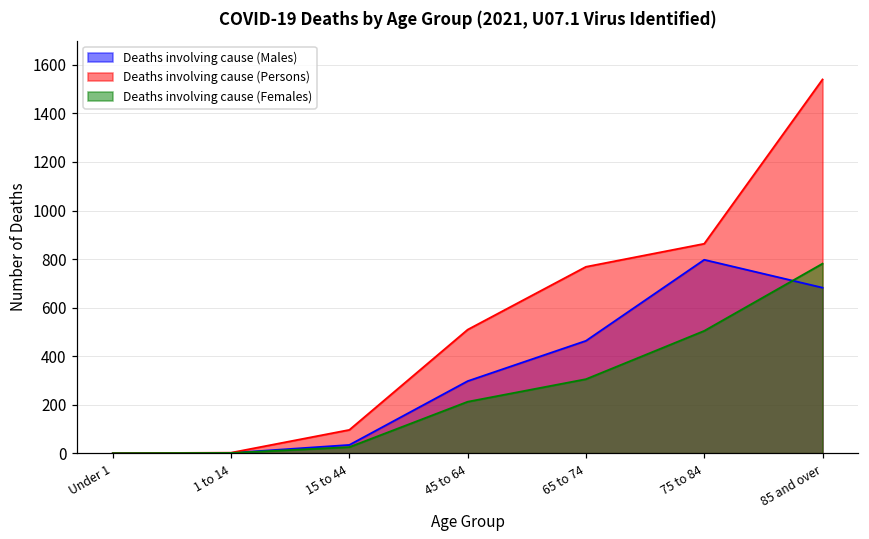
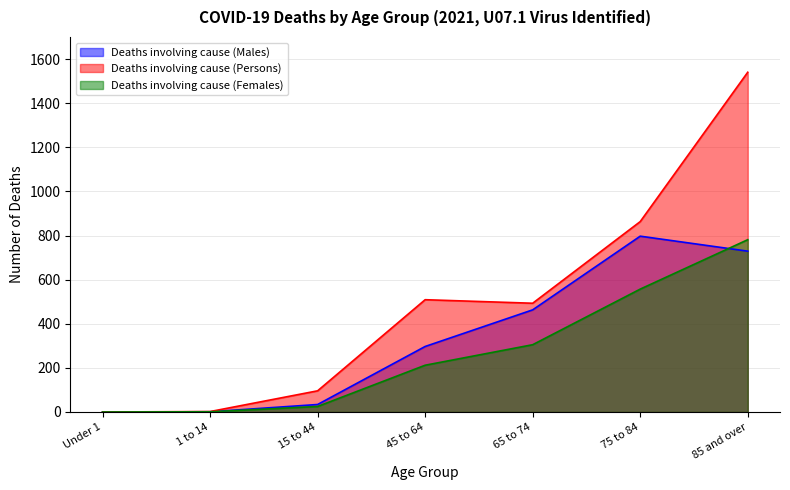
Deaths involving cause (Persons), 65 to 74: 770 -> 490
Deaths involving cause (Females), 75 to 84: 500 -> 560
Deaths involving cause (Males), 85 and over: 680 -> 730
